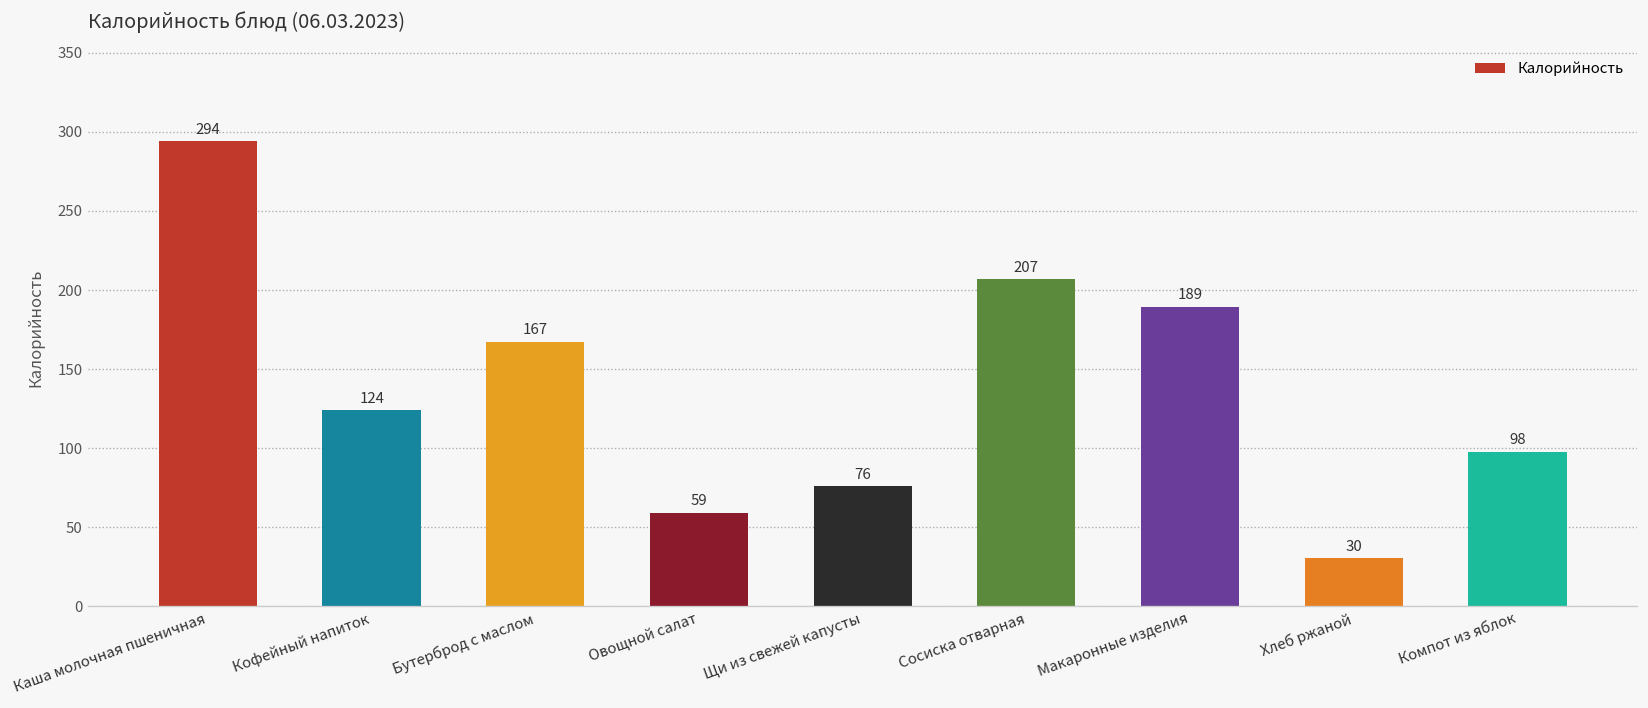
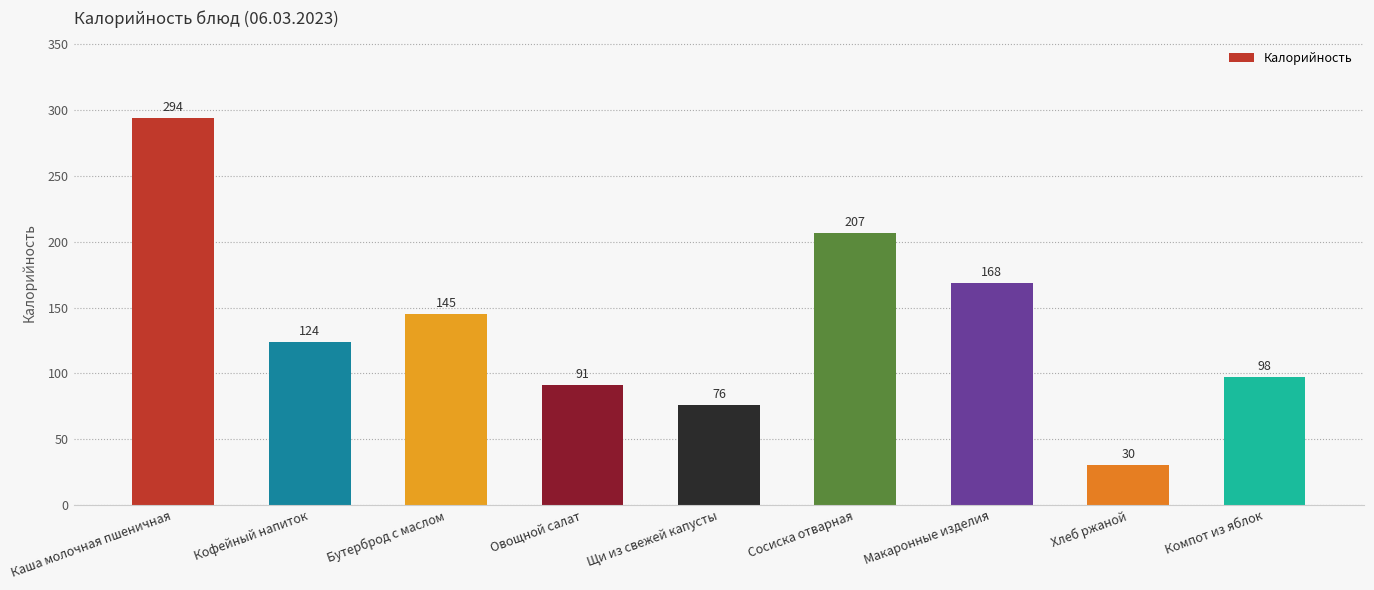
Бутерброд с маслом: 167 -> 145
Овощной салат: 59 -> 91
Макаронные изделия: 189 -> 168
